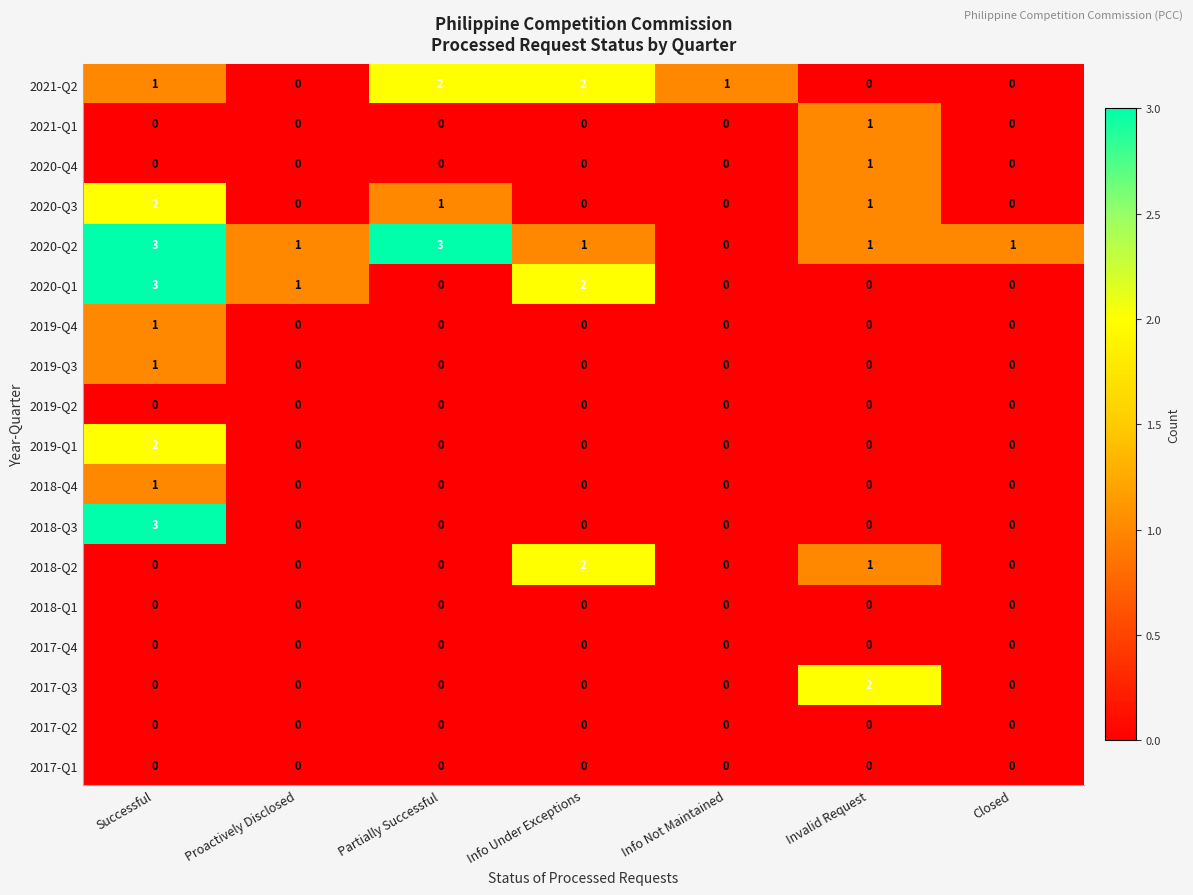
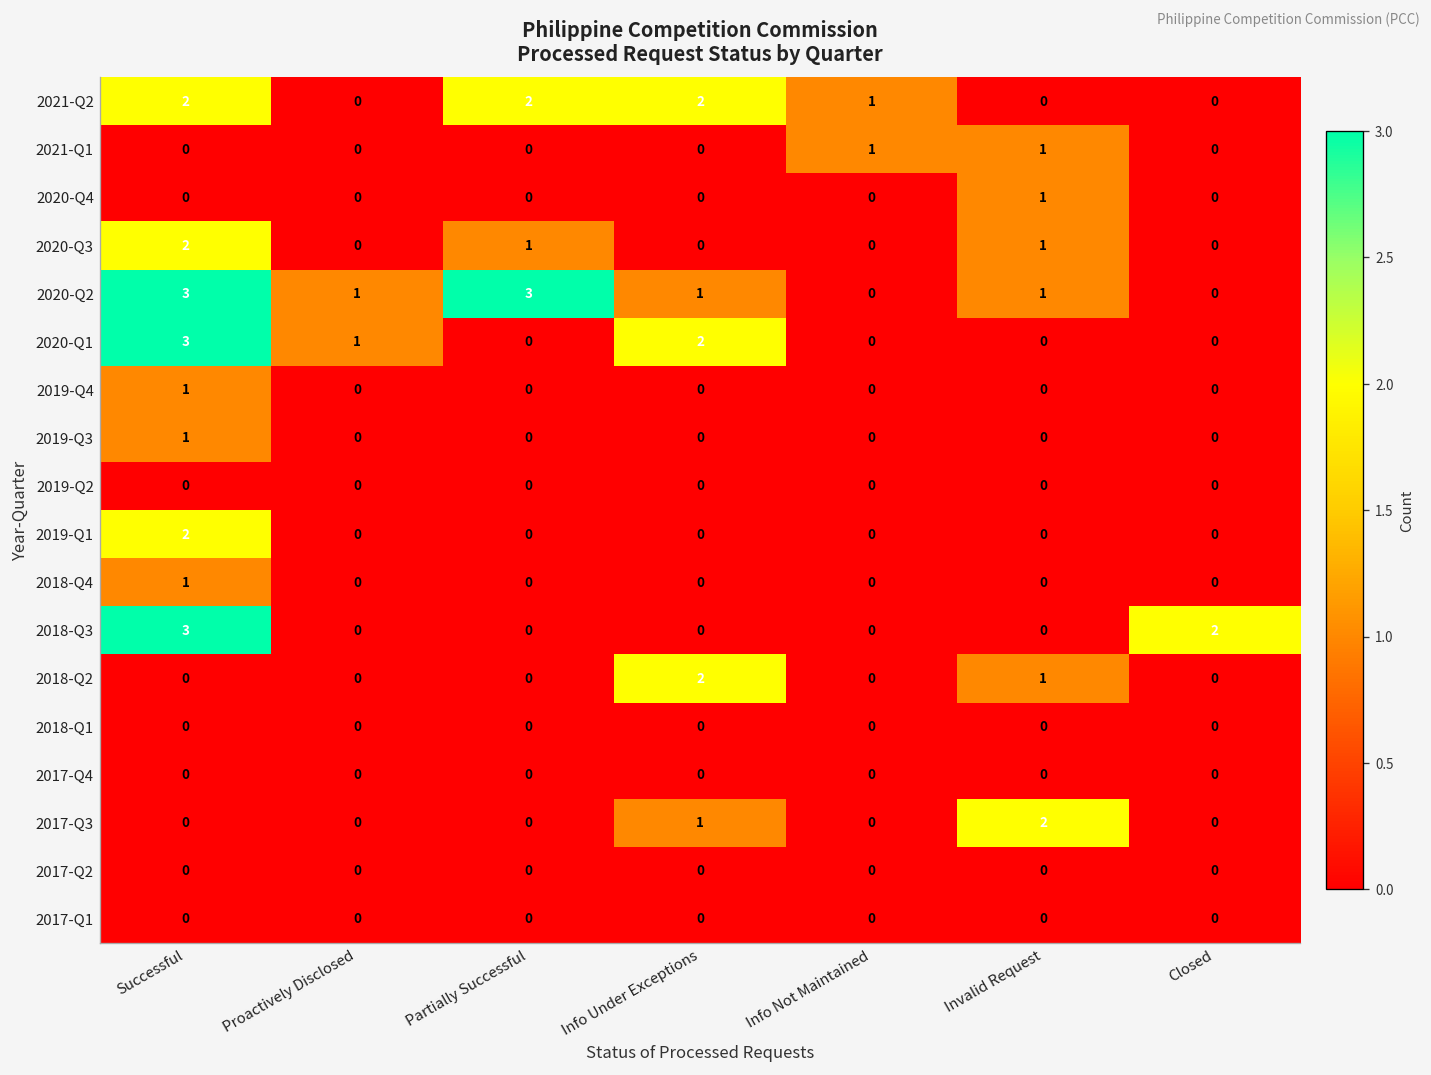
2021-Q2, Successful: 1 -> 2
2021-Q1, Info Not Maintained: 0 -> 1
2020-Q2, Closed: 1 -> 0
2018-Q3, Closed: 0 -> 2
2017-Q3, Info Under Exceptions: 0 -> 1
